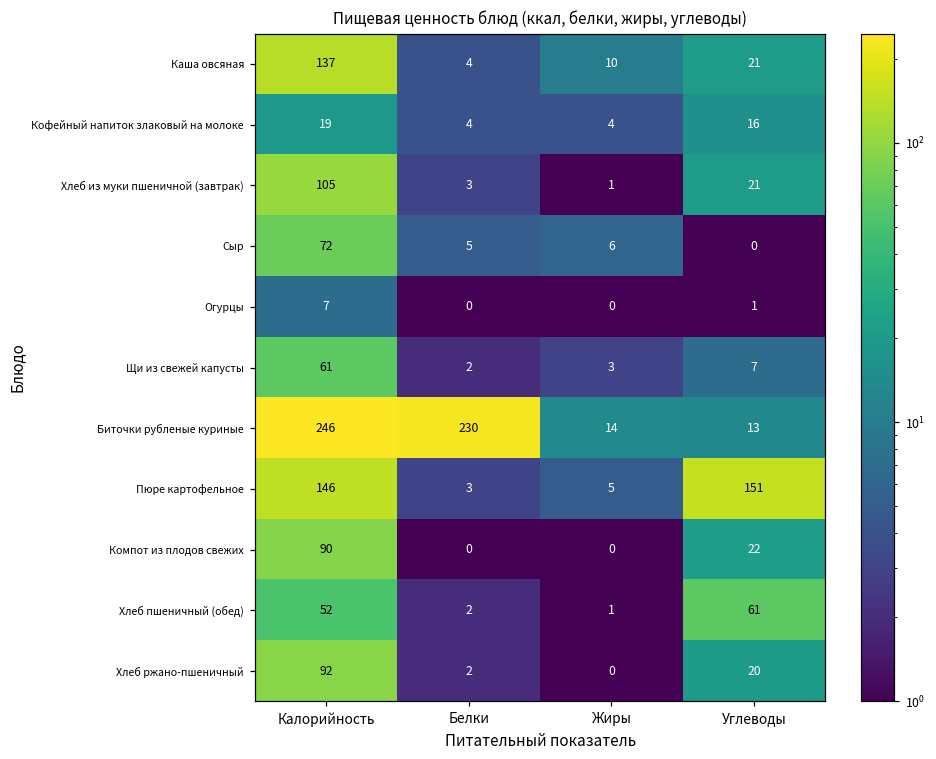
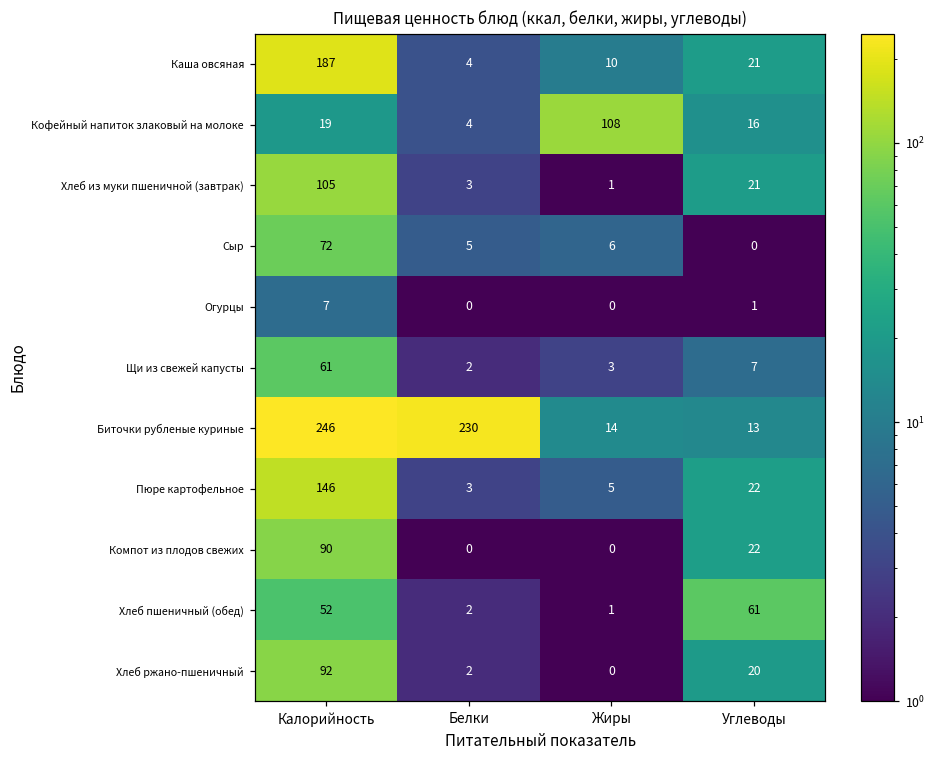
Каша овсяная, Калорийность: 137 -> 187
Кофейный напиток злаковый на молоке, Жиры: 4 -> 108
Пюре картофельное, Углеводы: 151 -> 22
